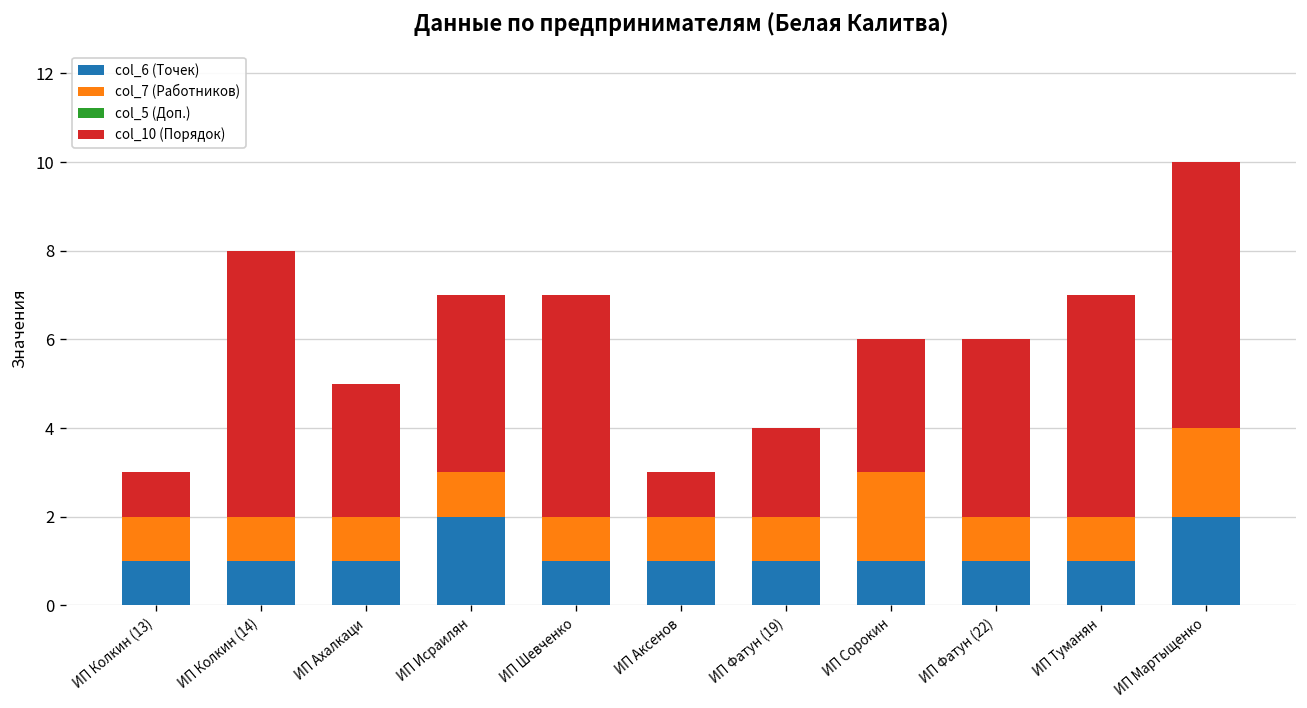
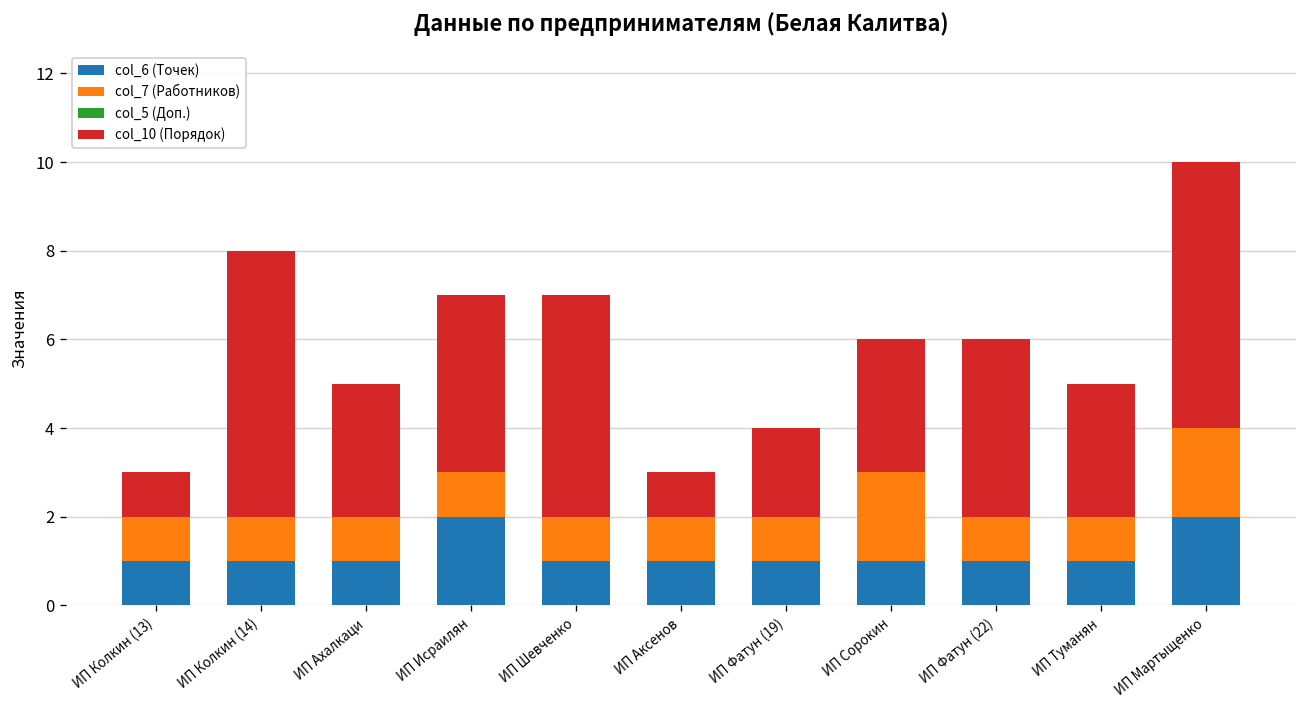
col_10 (Порядок), ИП Туманян: 5 -> 3
